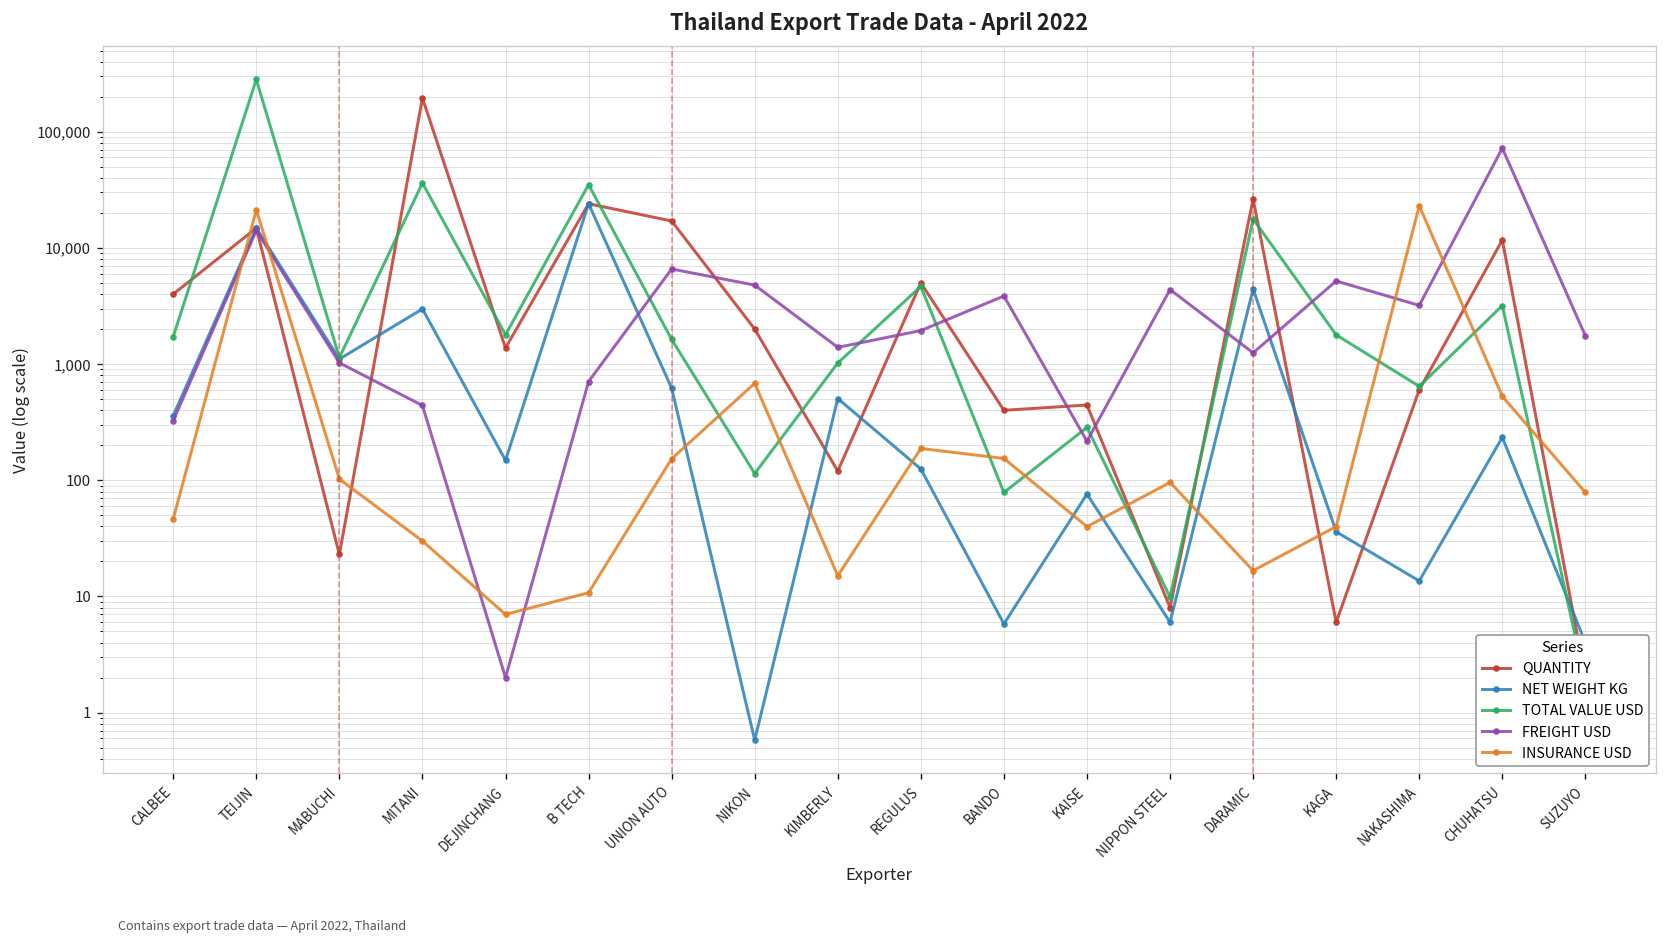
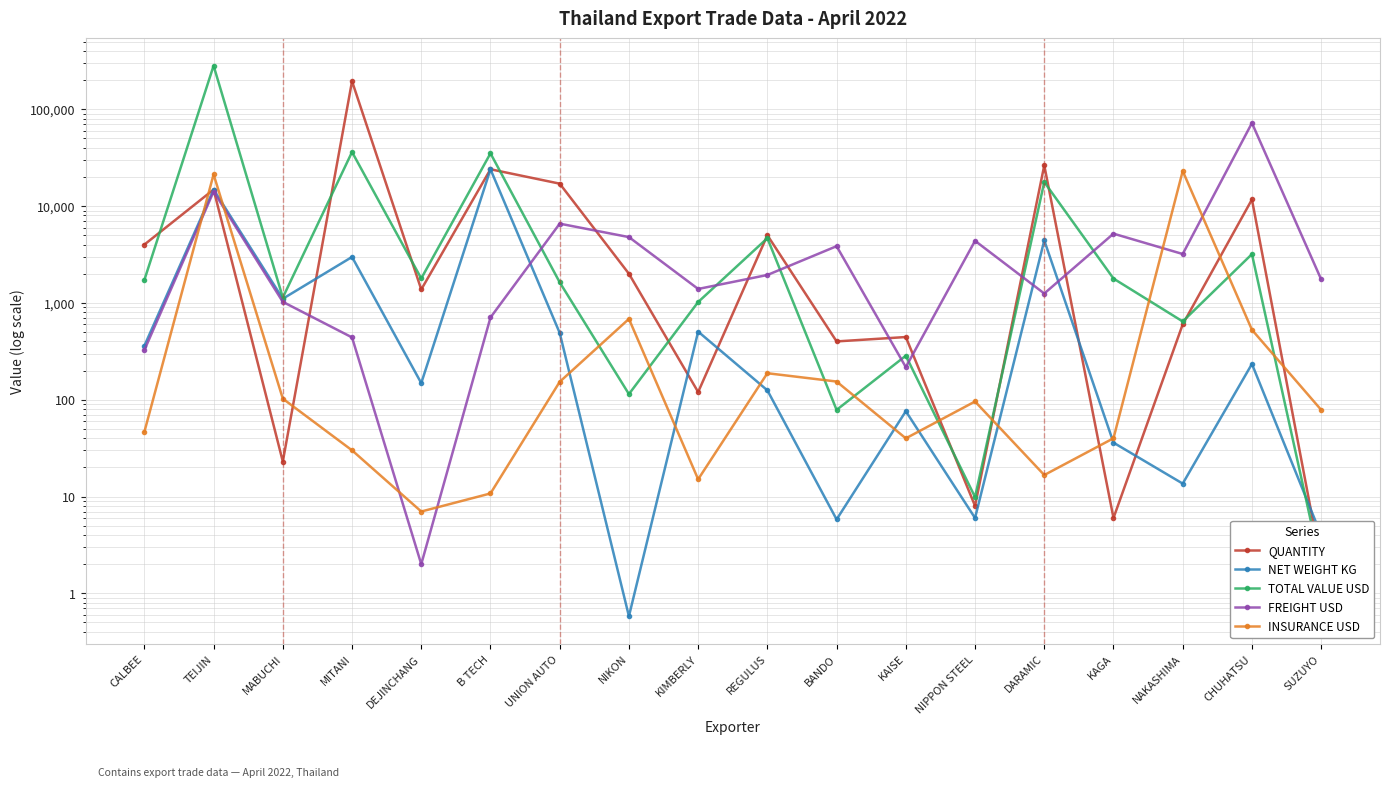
NET WEIGHT KG, UNION AUTO: 600 -> 500
